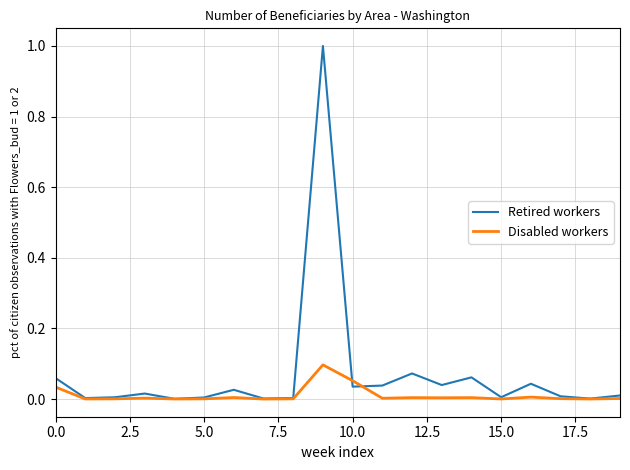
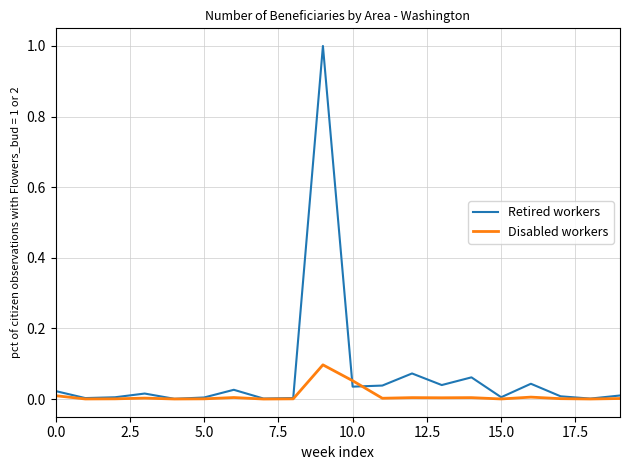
Retired workers, 0.0: 0.06 -> 0.02
Disabled workers, 0.0: 0.03 -> 0.01
